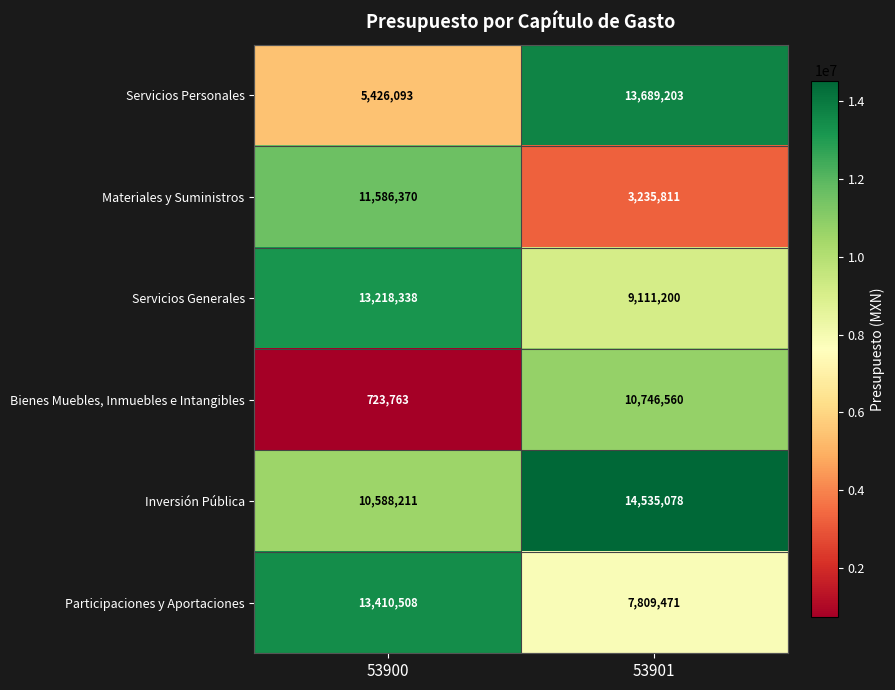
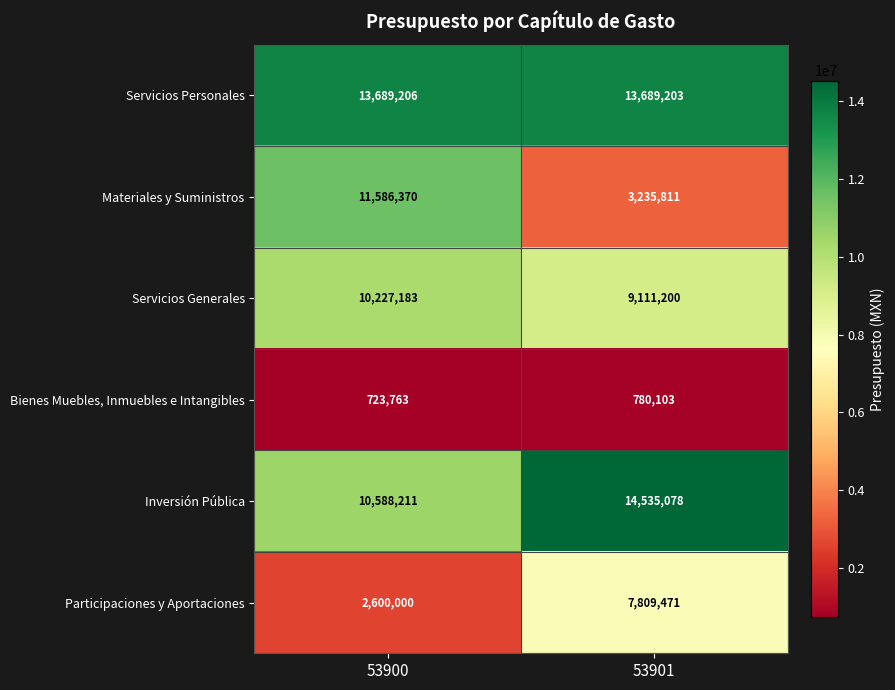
Servicios Personales, 53900: 5,426,093 -> 13,689,206
Servicios Generales, 53900: 13,218,338 -> 10,227,183
Bienes Muebles, Inmuebles e Intangibles, 53901: 10,746,560 -> 780,103
Participaciones y Aportaciones, 53900: 13,410,508 -> 2,600,000
